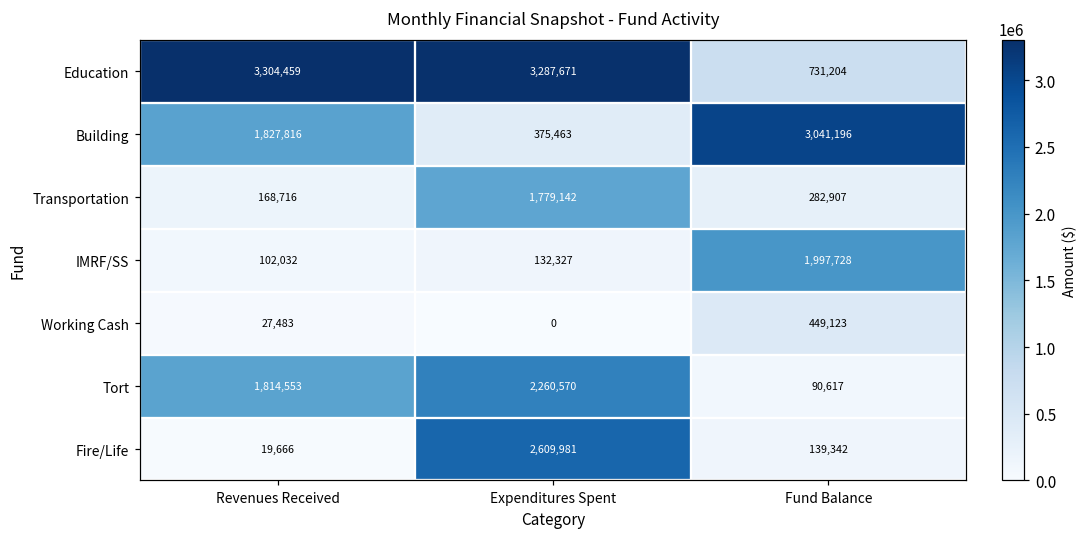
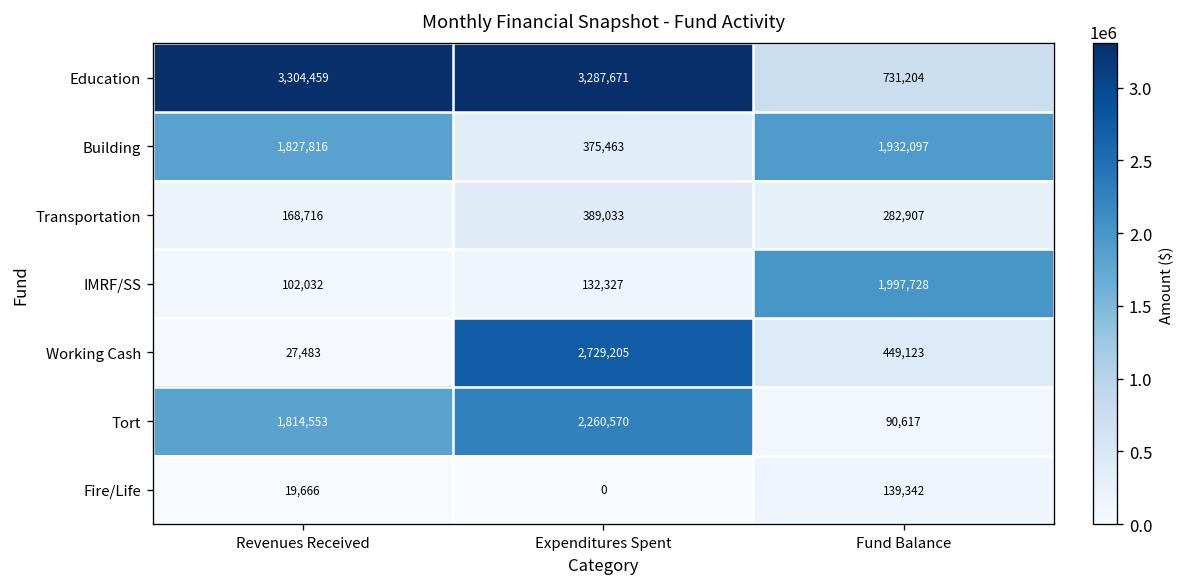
Building, Fund Balance: 3,041,196 -> 1,932,097
Transportation, Expenditures Spent: 1,779,142 -> 389,033
Working Cash, Expenditures Spent: 0 -> 2,729,205
Fire/Life, Expenditures Spent: 2,609,981 -> 0
